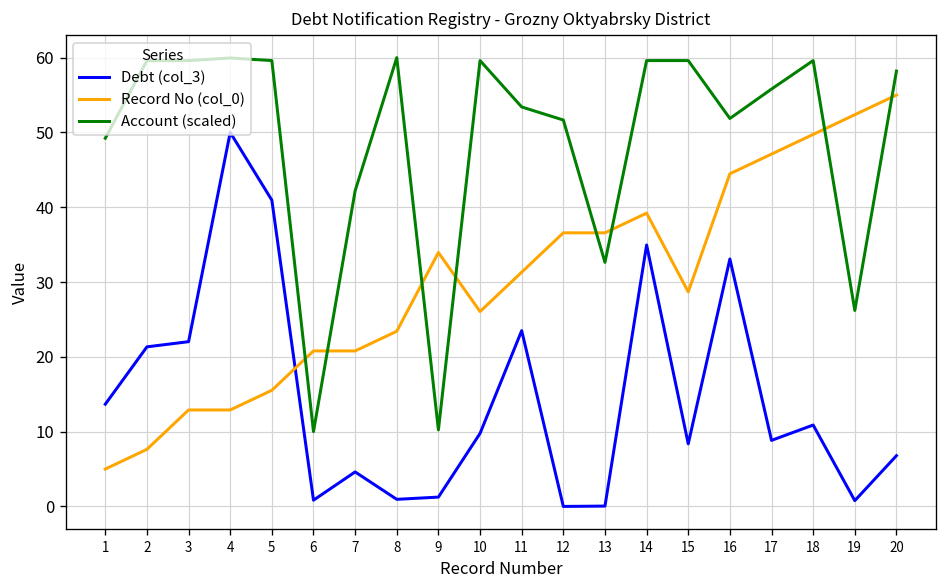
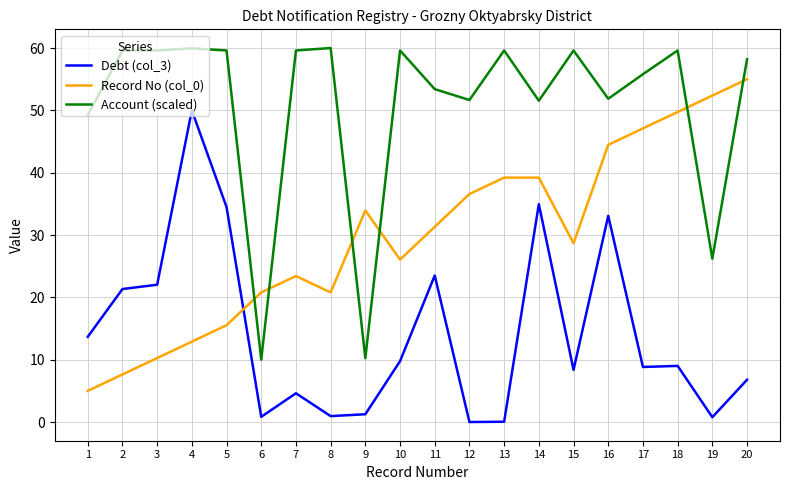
Record No (col_0), 3: 13 -> 10
Debt (col_3), 5: 41 -> 34
Record No (col_0), 7: 21 -> 23
Account (scaled), 7: 42 -> 60
Record No (col_0), 8: 23 -> 21
Record No (col_0), 13: 37 -> 39
Account (scaled), 13: 33 -> 60
Account (scaled), 14: 60 -> 52
Debt (col_3), 18: 11 -> 9
